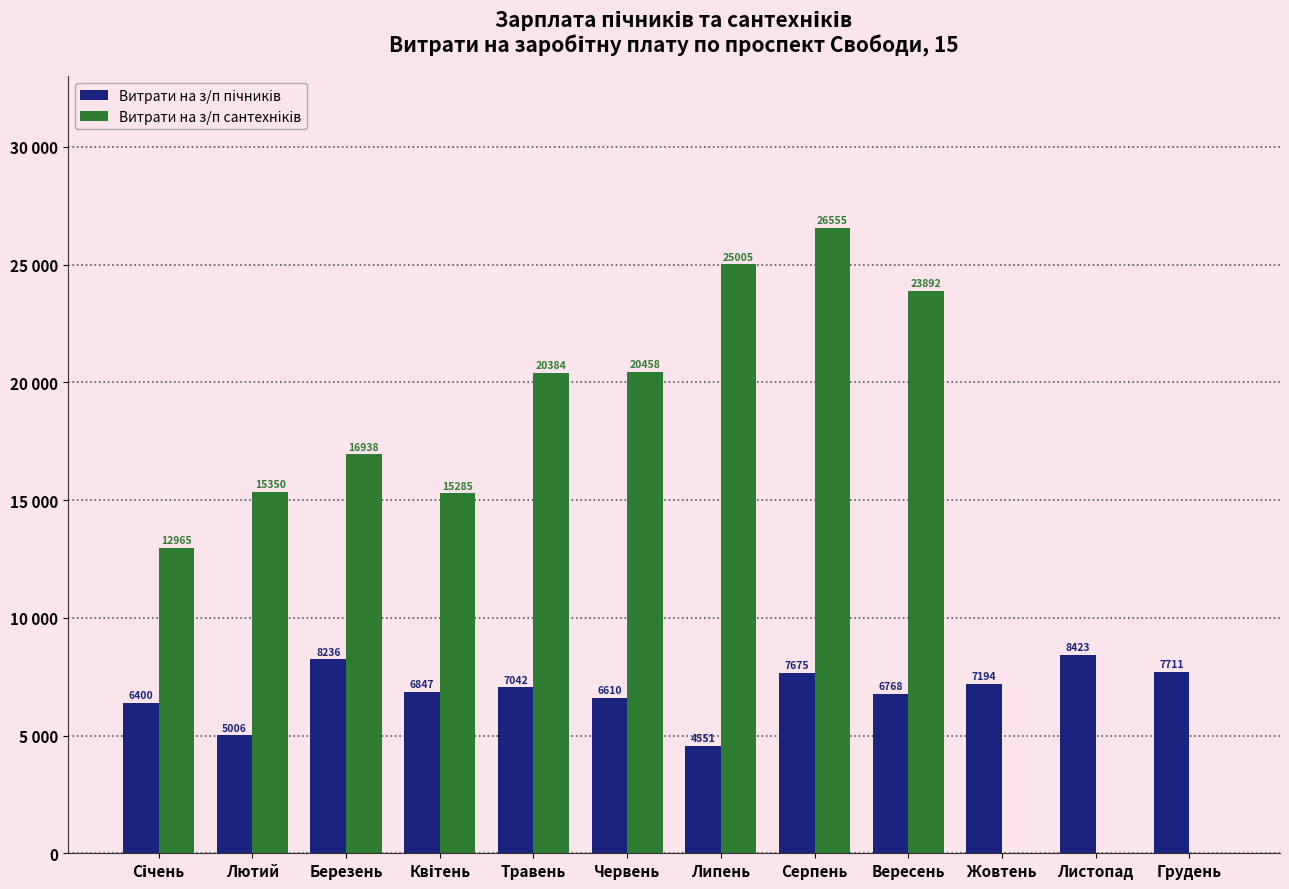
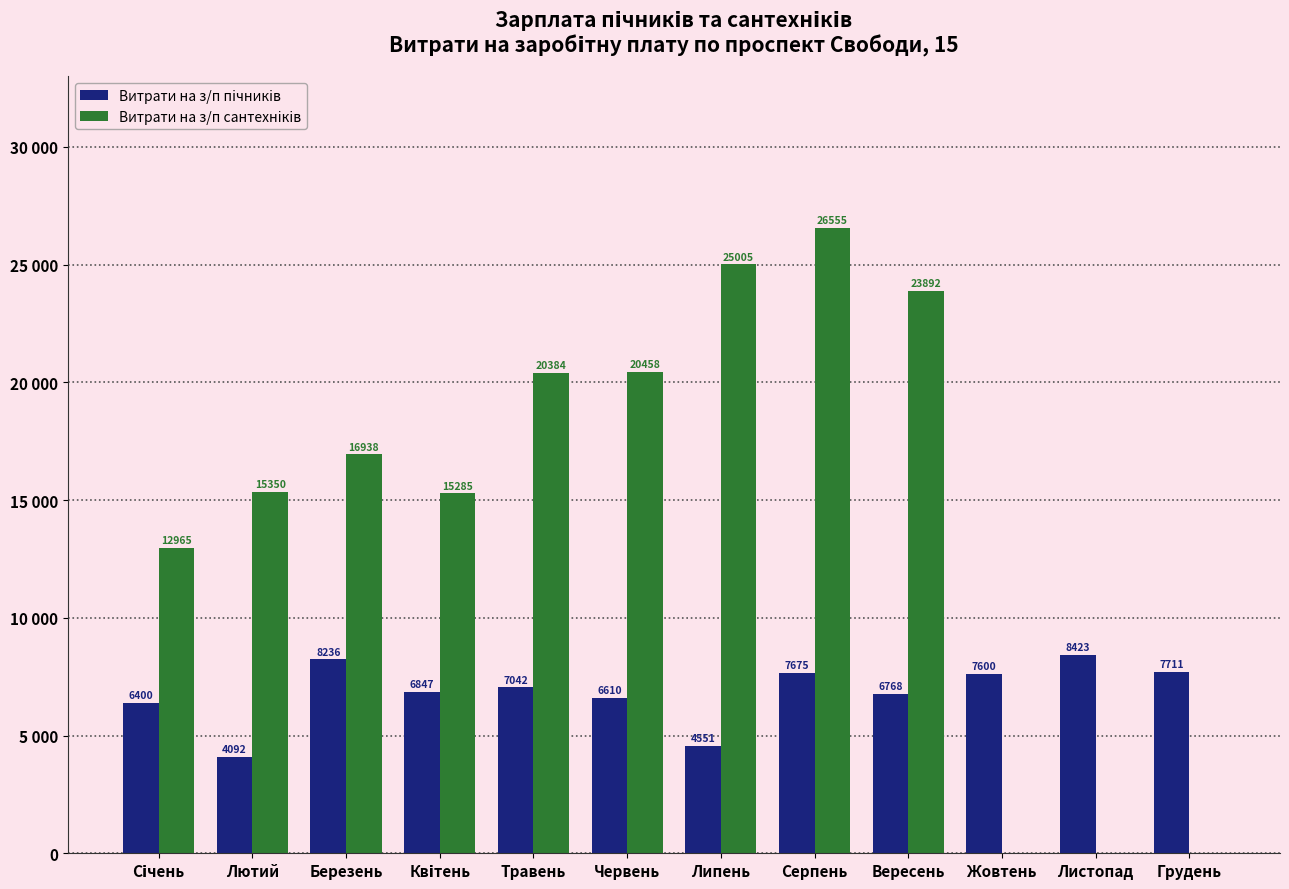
Витрати на з/п пічників, Лютий: 5006 -> 4092
Витрати на з/п пічників, Жовтень: 7194 -> 7600
